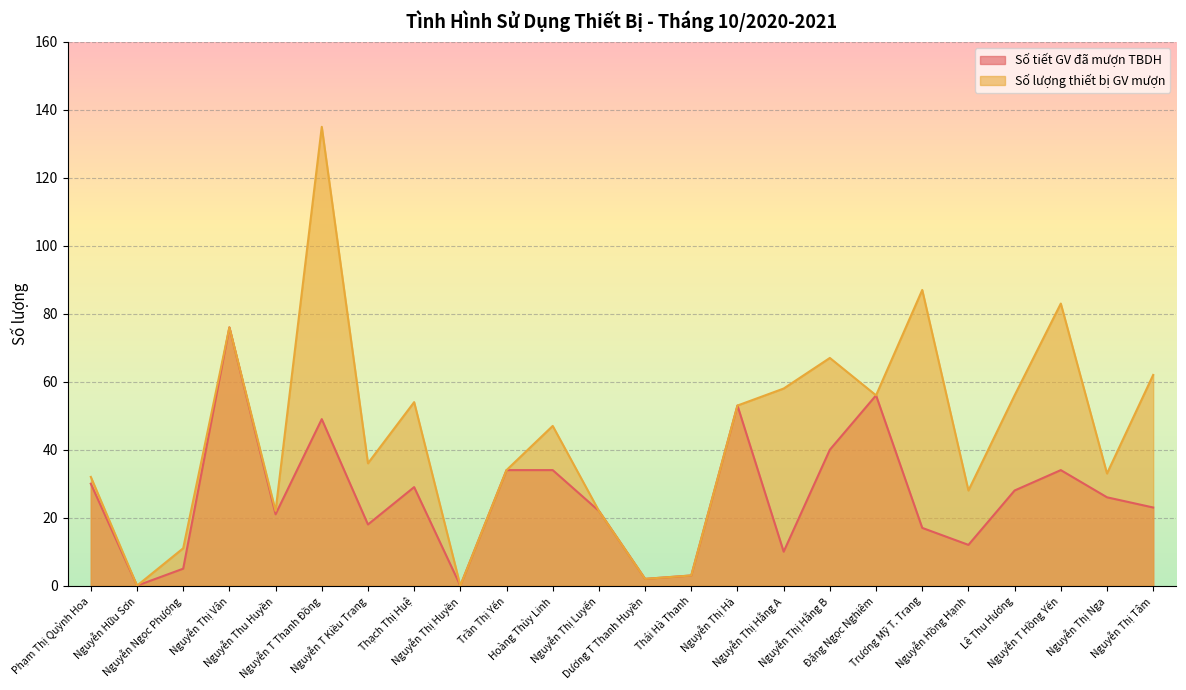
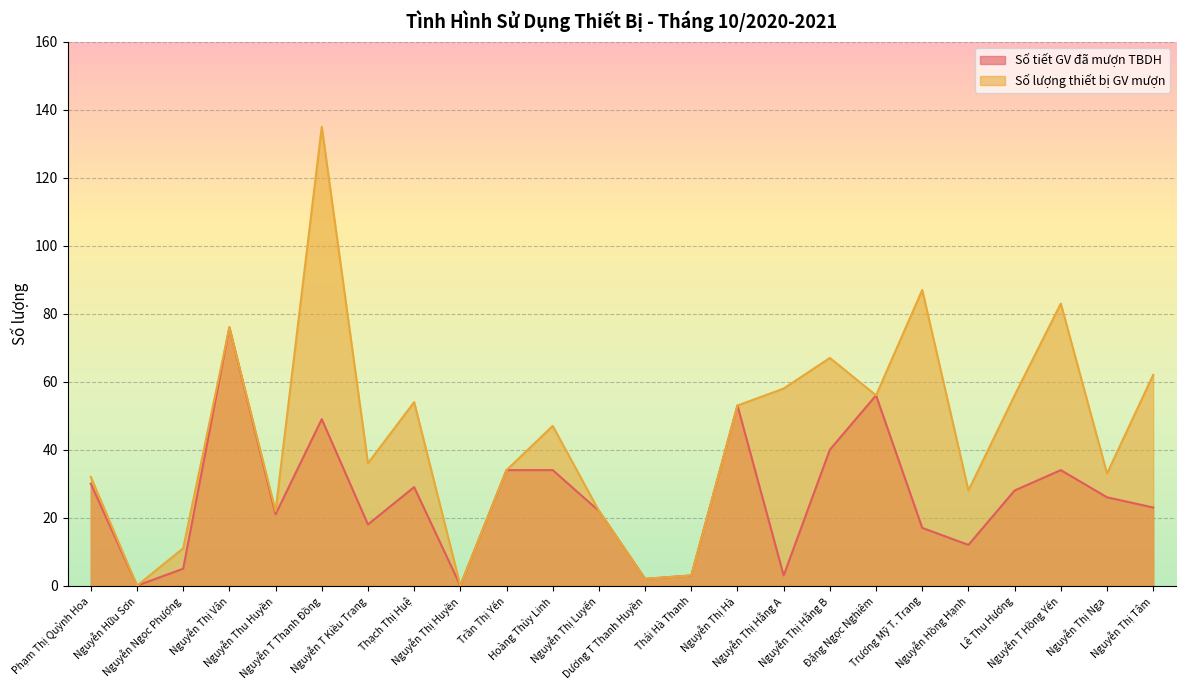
Số tiết GV đã mượn TBDH, Nguyễn Thị Hằng A: 10 -> 3
